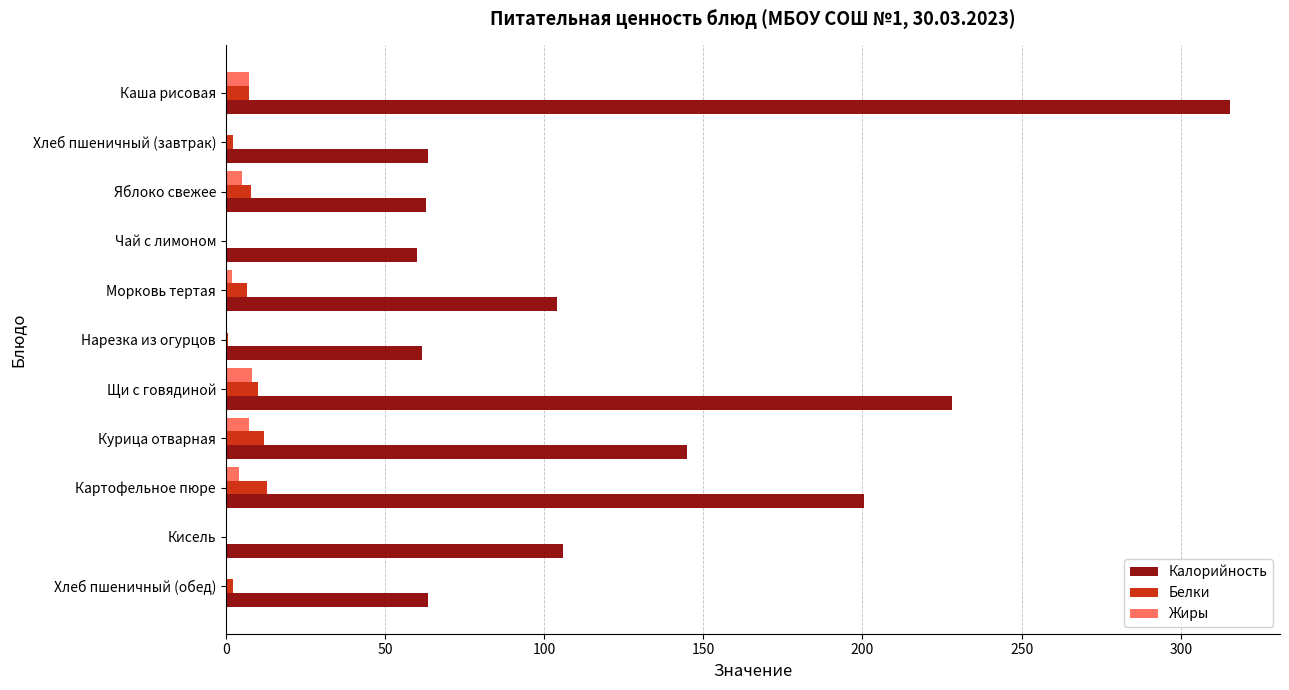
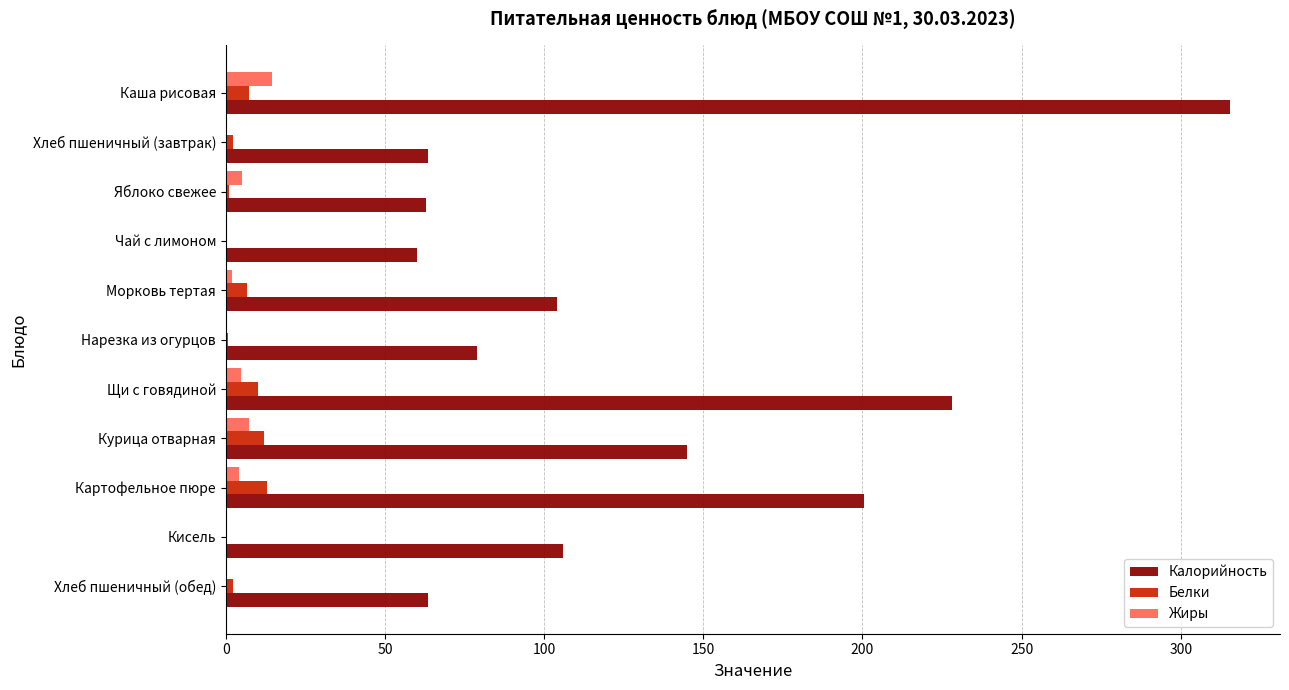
Жиры, Каша рисовая: 7 -> 15
Белки, Яблоко свежее: 8 -> 1
Калорийность, Нарезка из огурцов: 62 -> 79
Жиры, Щи с говядиной: 8 -> 5
